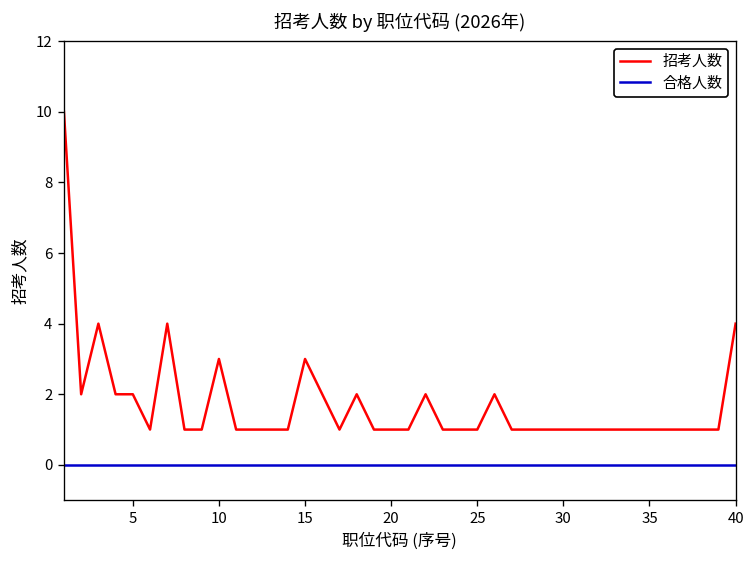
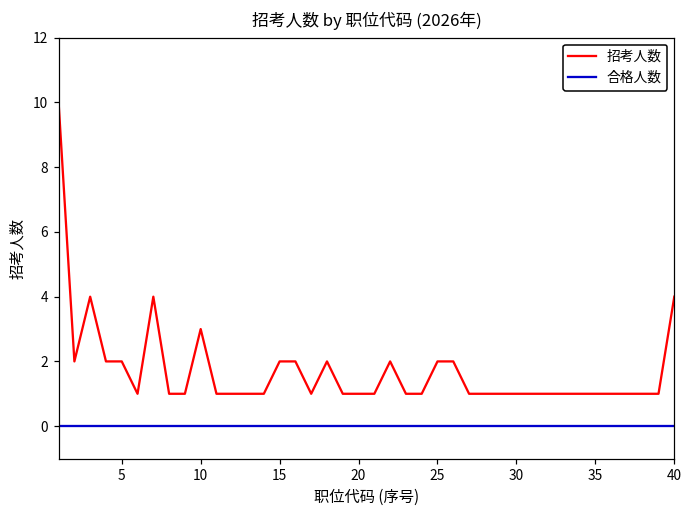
招考人数, 15: 3 -> 2
招考人数, 25: 1 -> 2
